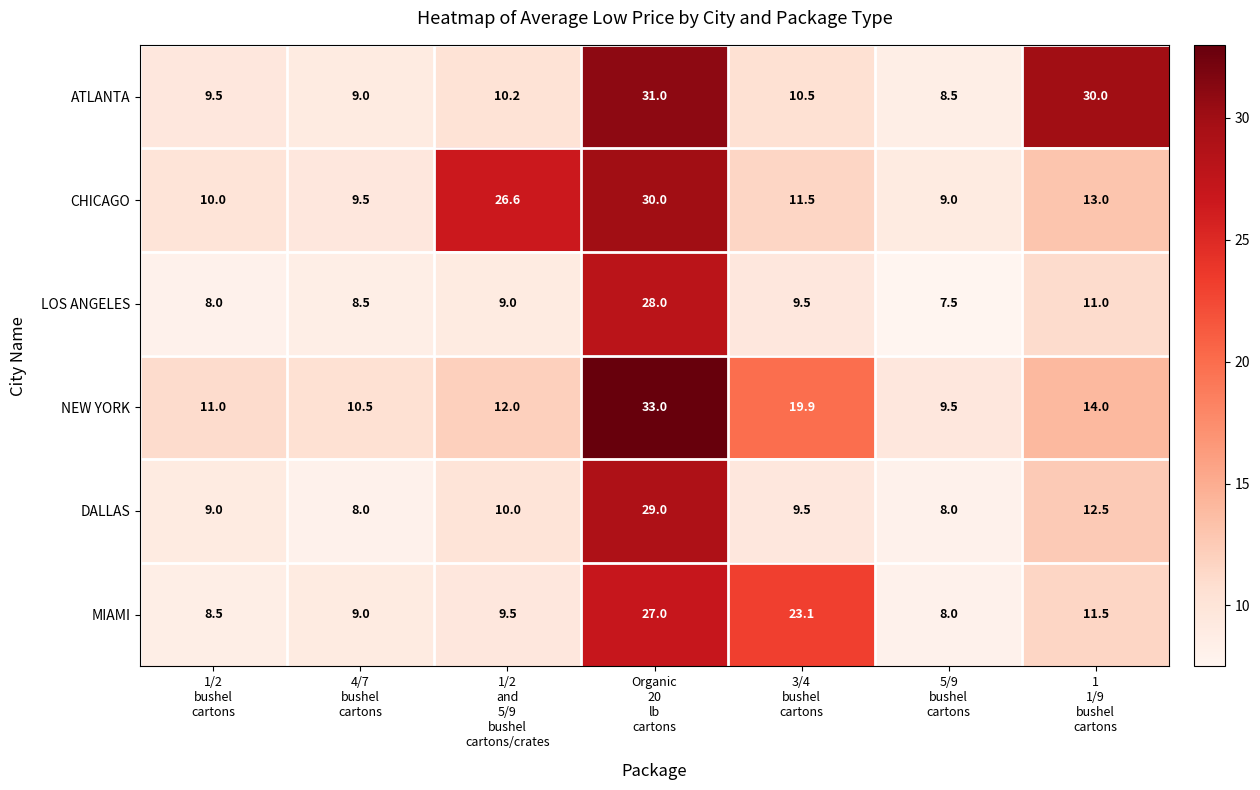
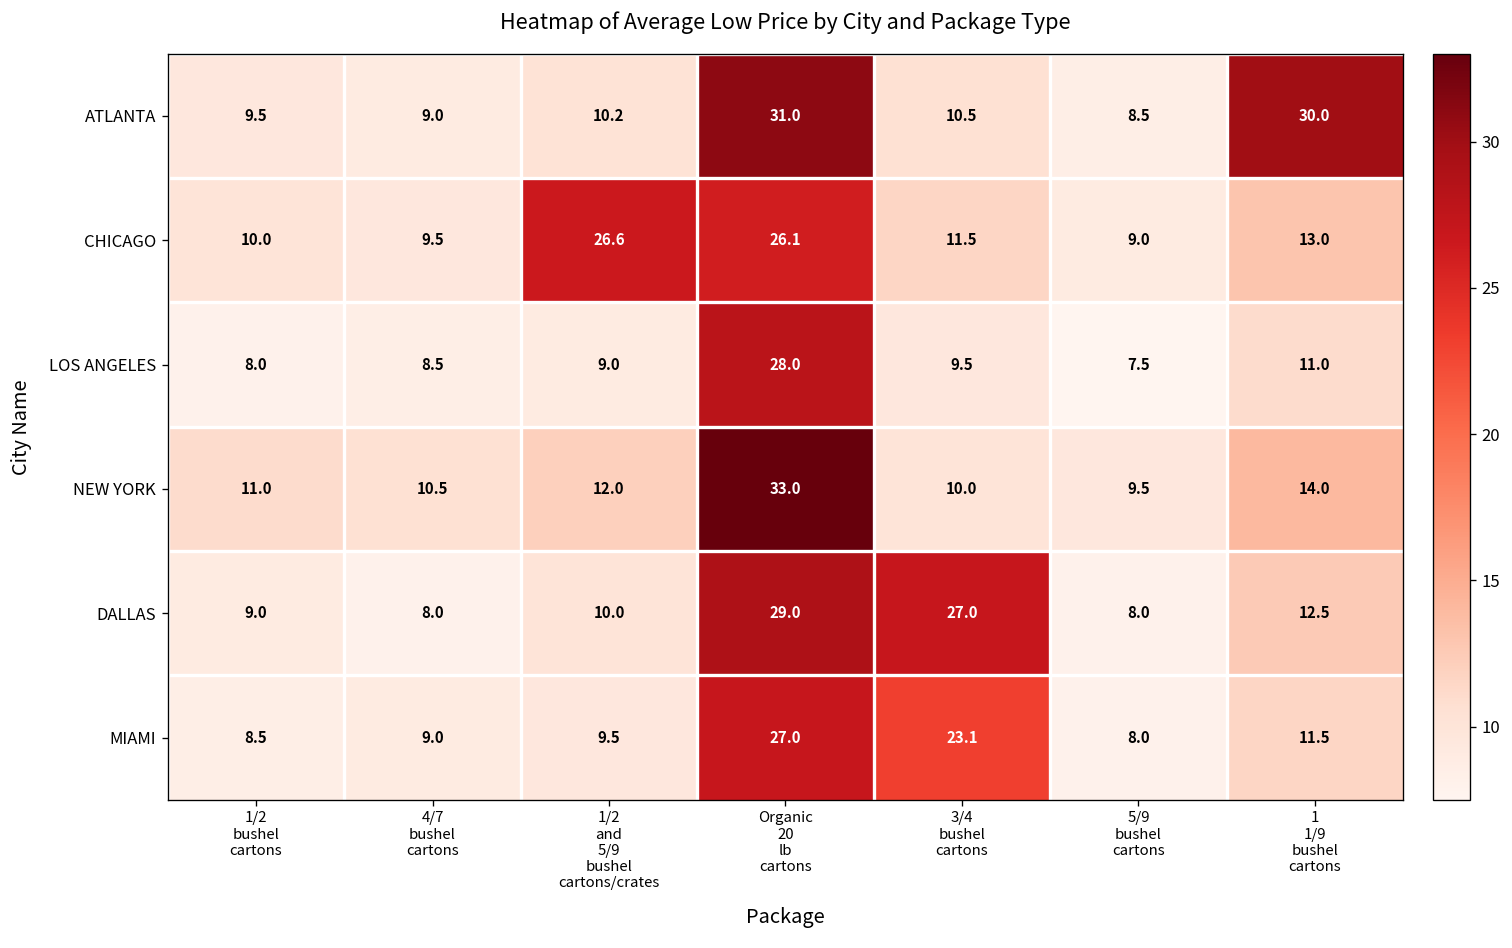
CHICAGO, Organic 20 lb cartons: 30.0 -> 26.1
NEW YORK, 3/4 bushel cartons: 19.9 -> 10.0
DALLAS, 3/4 bushel cartons: 9.5 -> 27.0
